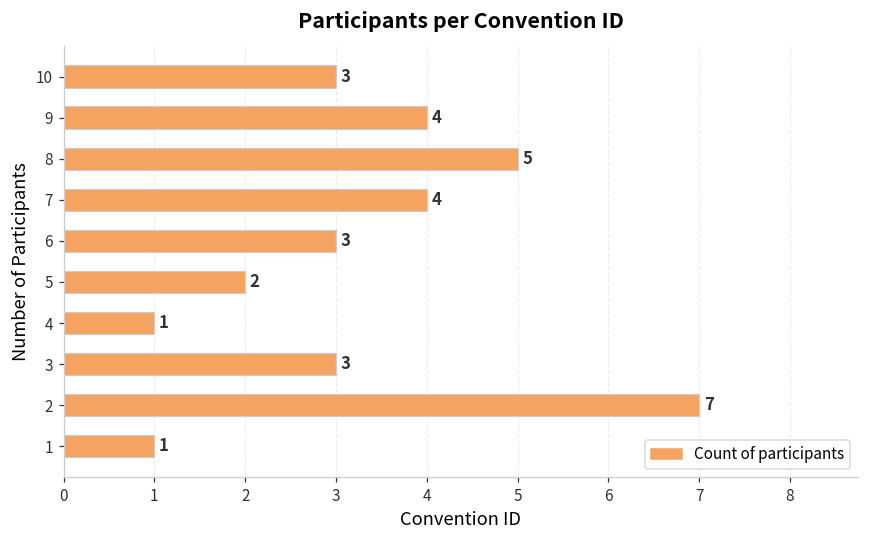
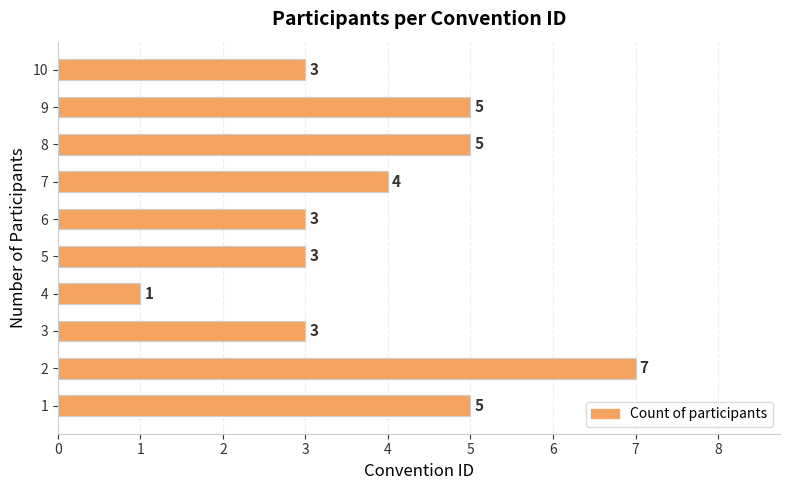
9: 4 -> 5
5: 2 -> 3
1: 1 -> 5
